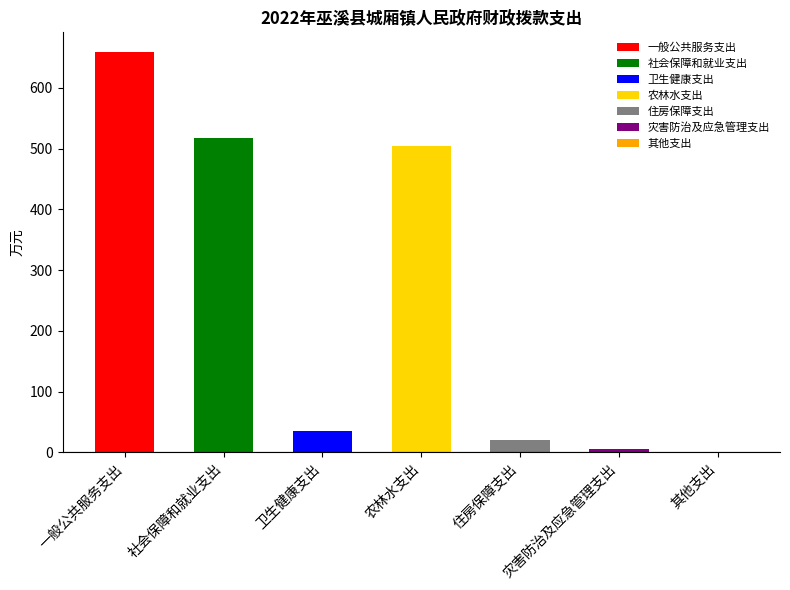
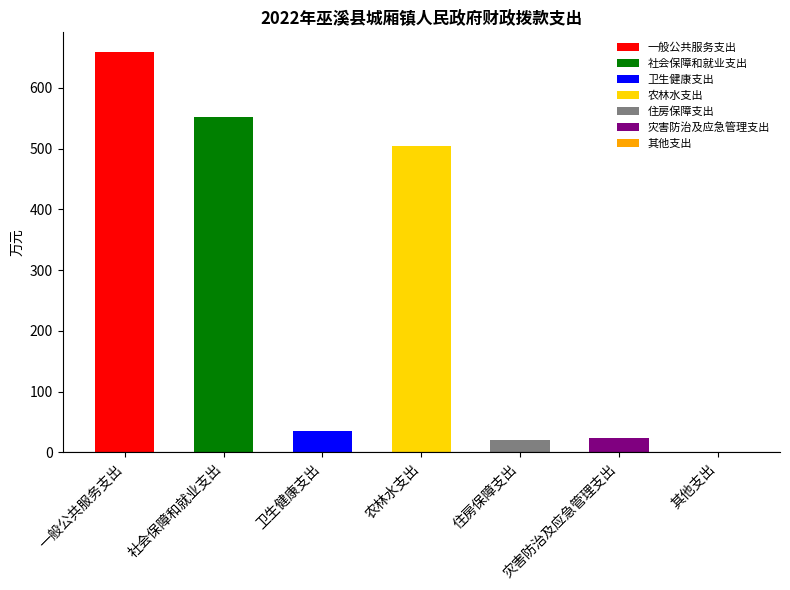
社会保障和就业支出: 520 -> 550
灾害防治及应急管理支出: 10 -> 20
